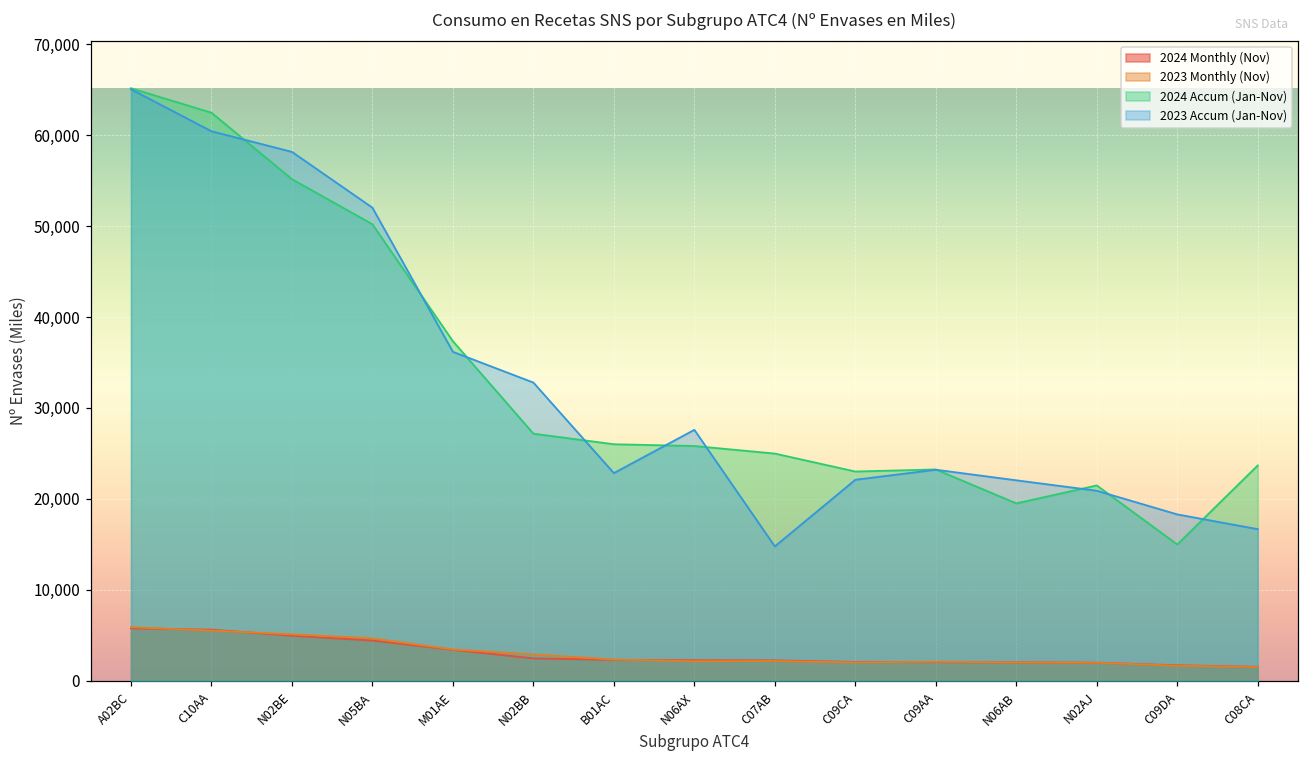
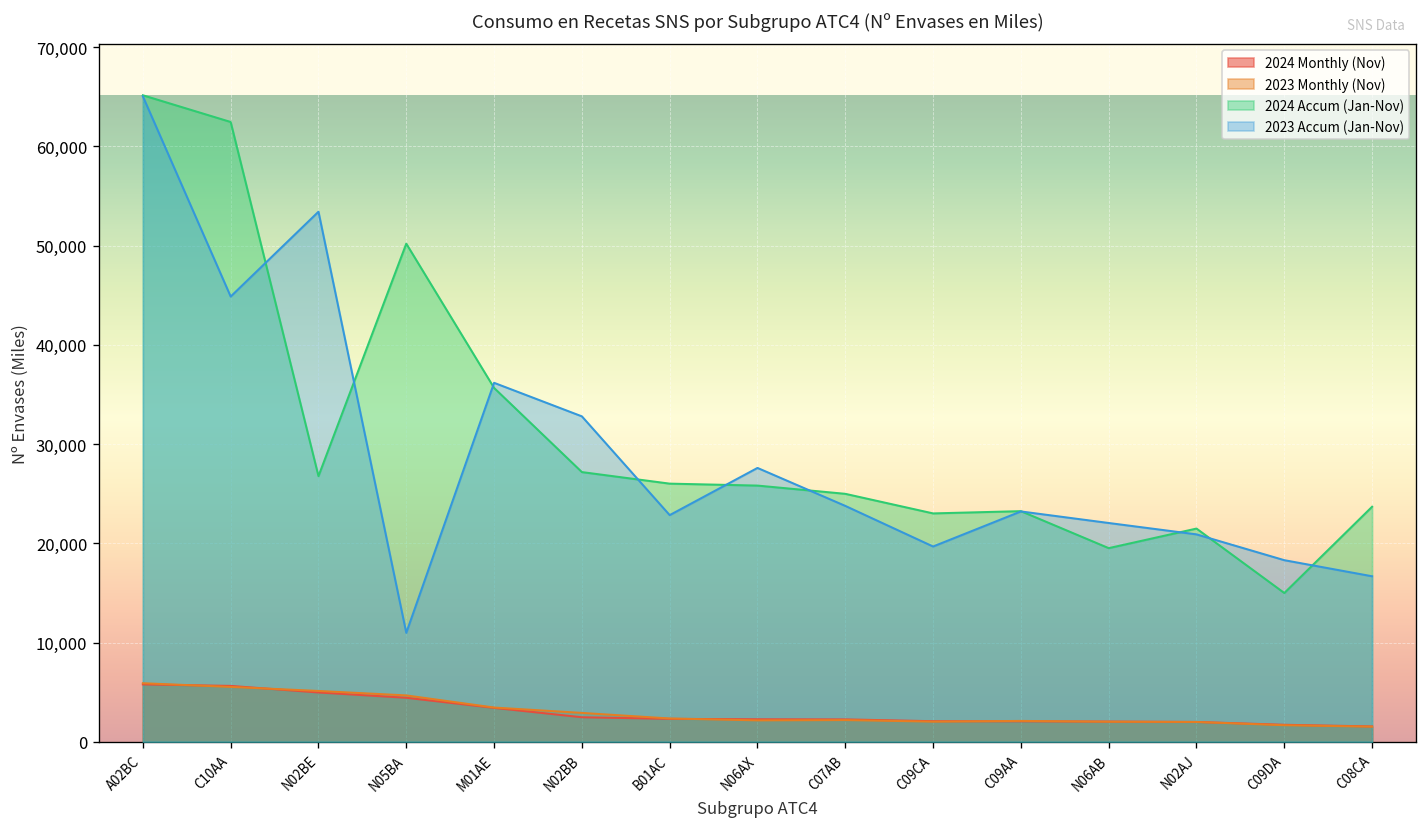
2023 Accum (Jan-Nov), C10AA: 60,000 -> 45,000
2024 Accum (Jan-Nov), N02BE: 55,000 -> 27,000
2023 Accum (Jan-Nov), N02BE: 58,000 -> 53,000
2023 Accum (Jan-Nov), N05BA: 52,000 -> 11,000
2024 Accum (Jan-Nov), M01AE: 37,000 -> 36,000
2023 Accum (Jan-Nov), C07AB: 15,000 -> 24,000
2023 Accum (Jan-Nov), C09CA: 22,000 -> 20,000
